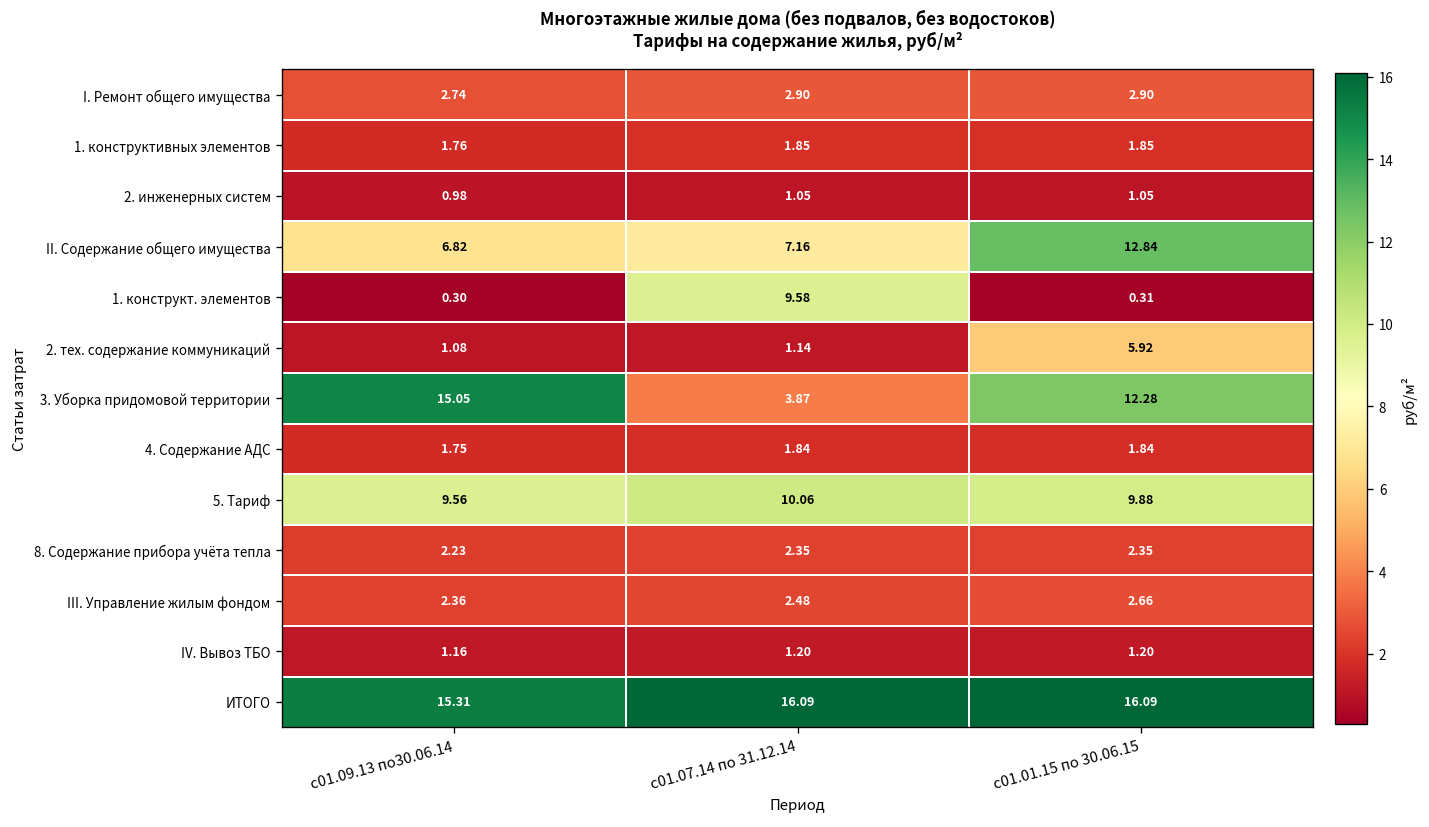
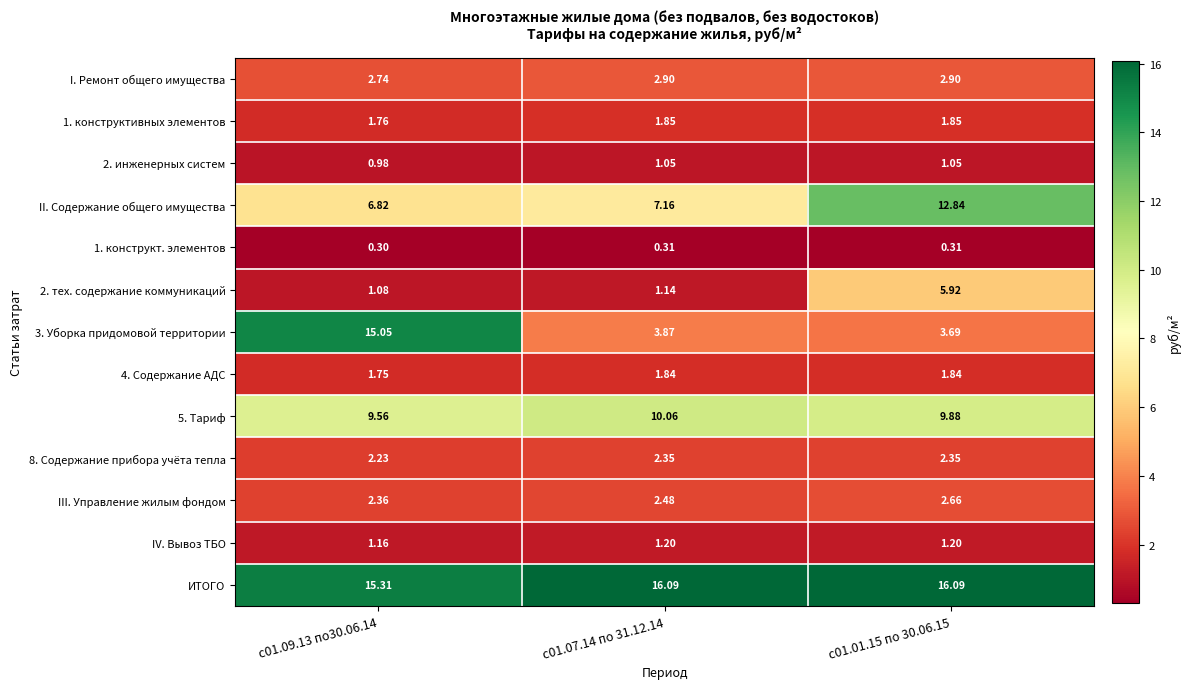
1. конструкт. элементов, с01.07.14 по 31.12.14: 9.58 -> 0.31
3. Уборка придомовой территории, с01.01.15 по 30.06.15: 12.28 -> 3.69
